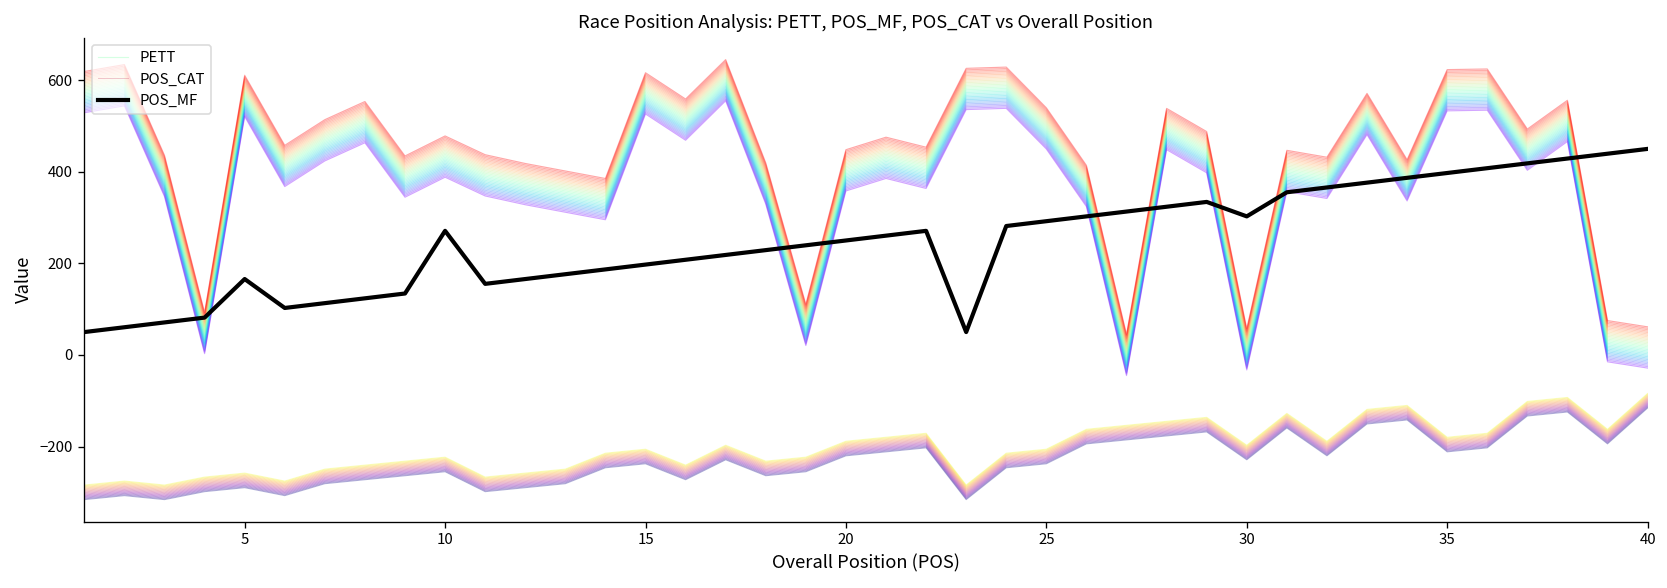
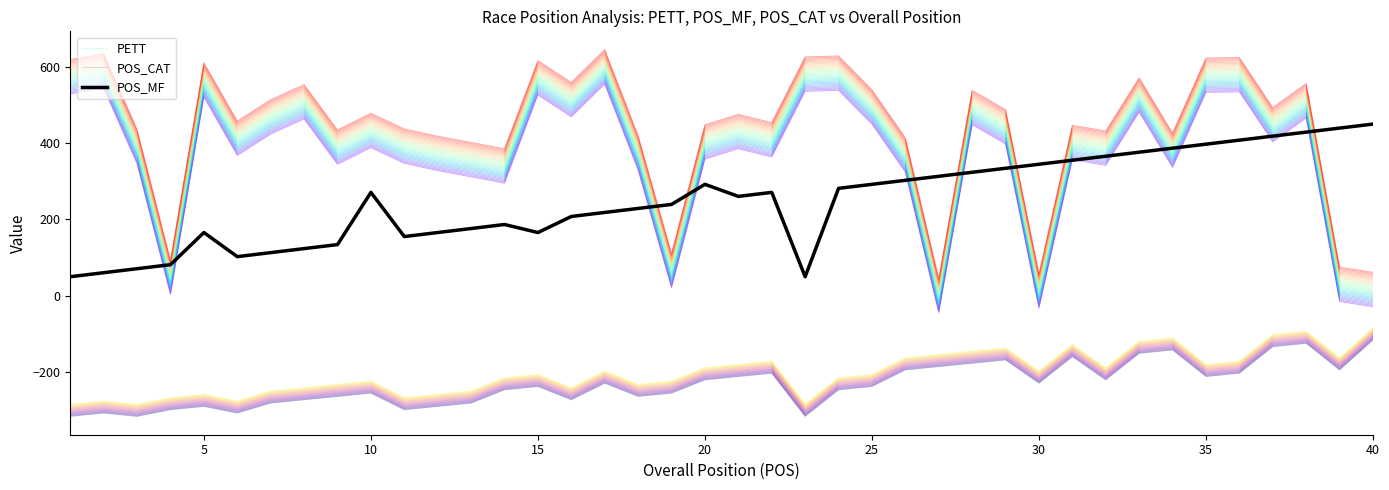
POS_MF, 15: 200 -> 170
POS_MF, 20: 250 -> 290
POS_MF, 30: 300 -> 340
